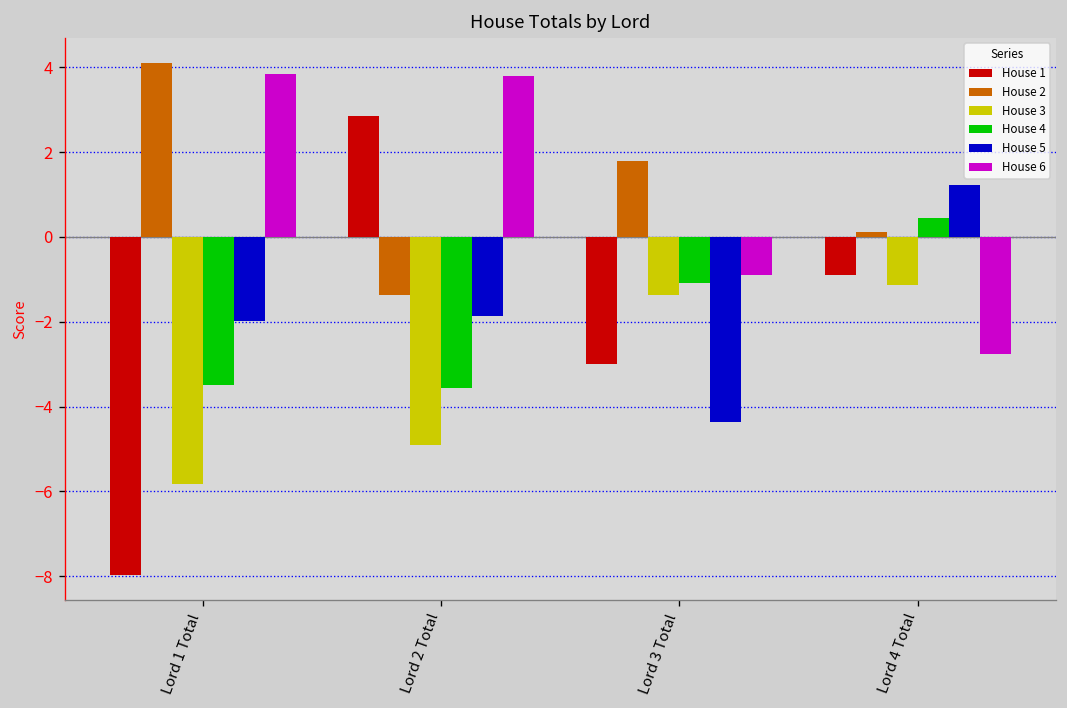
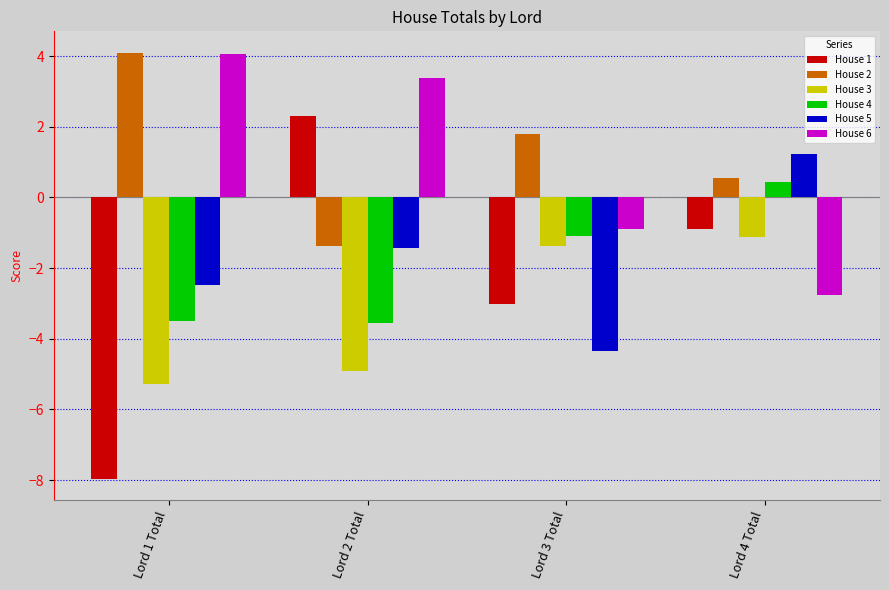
House 3, Lord 1 Total: -5.8 -> -5.3
House 5, Lord 1 Total: -2.0 -> -2.5
House 6, Lord 1 Total: 3.8 -> 4.1
House 1, Lord 2 Total: 2.8 -> 2.3
House 5, Lord 2 Total: -1.9 -> -1.4
House 6, Lord 2 Total: 3.8 -> 3.4
House 2, Lord 4 Total: 0.1 -> 0.6
